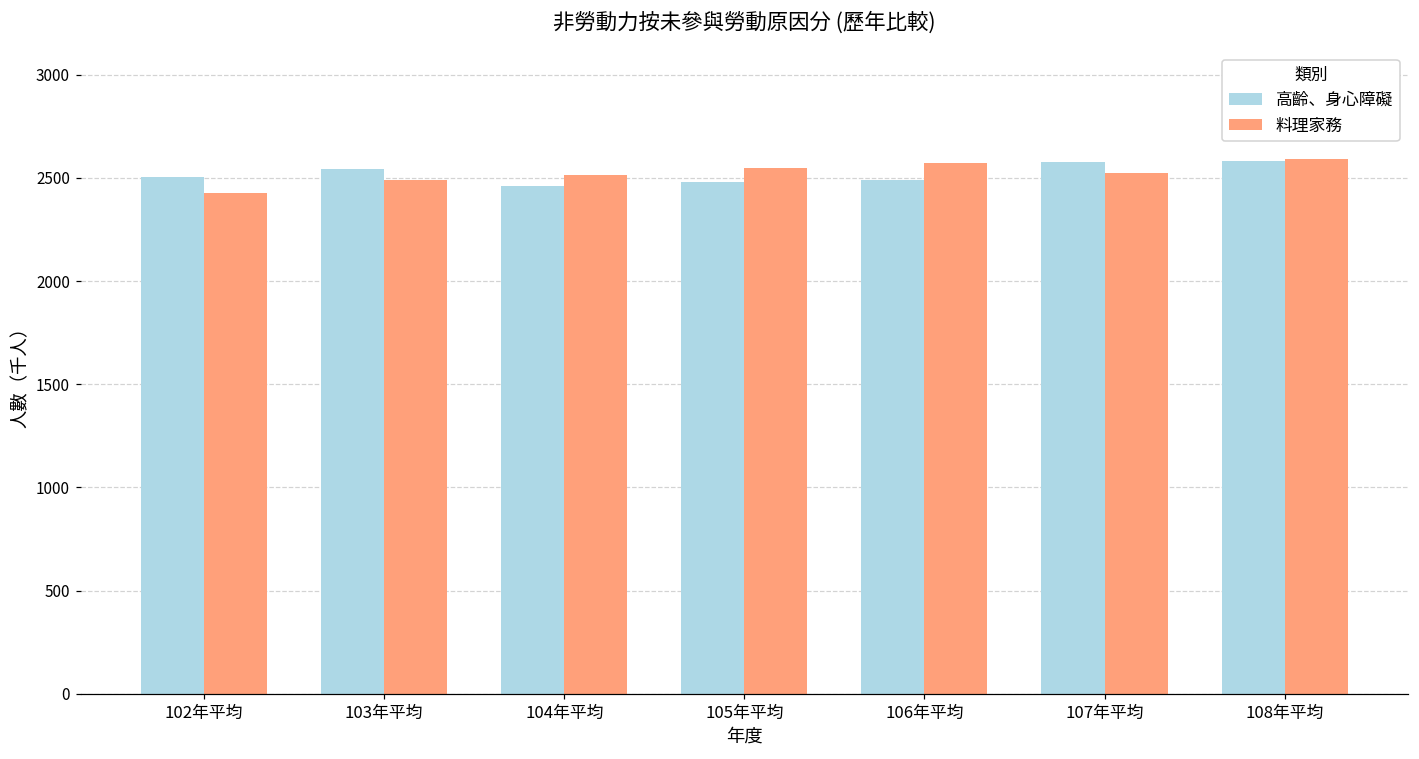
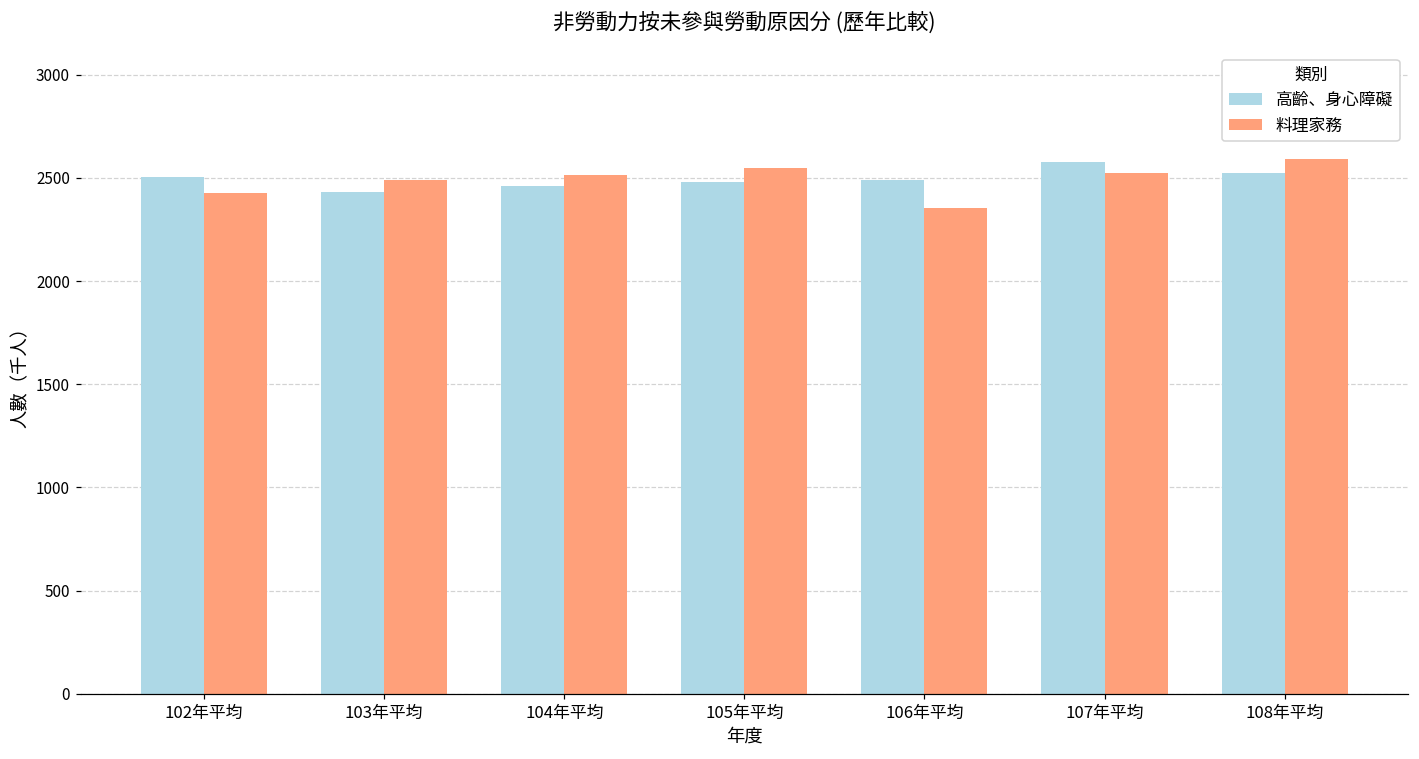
高齡、身心障礙, 103年平均: 2540 -> 2430
料理家務, 106年平均: 2570 -> 2350
高齡、身心障礙, 108年平均: 2580 -> 2520
